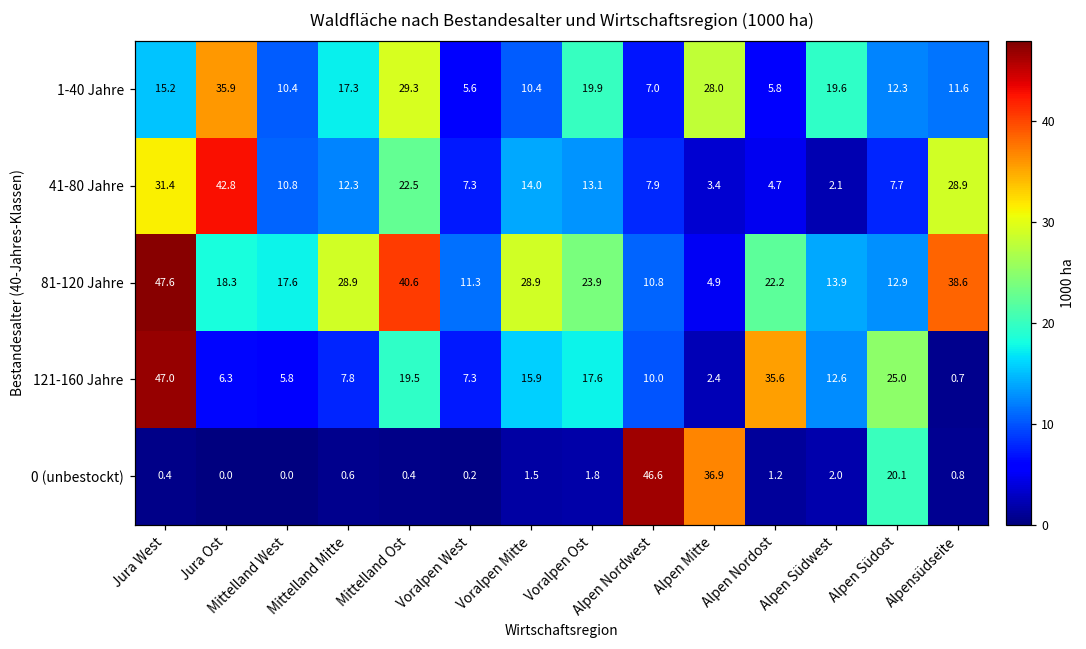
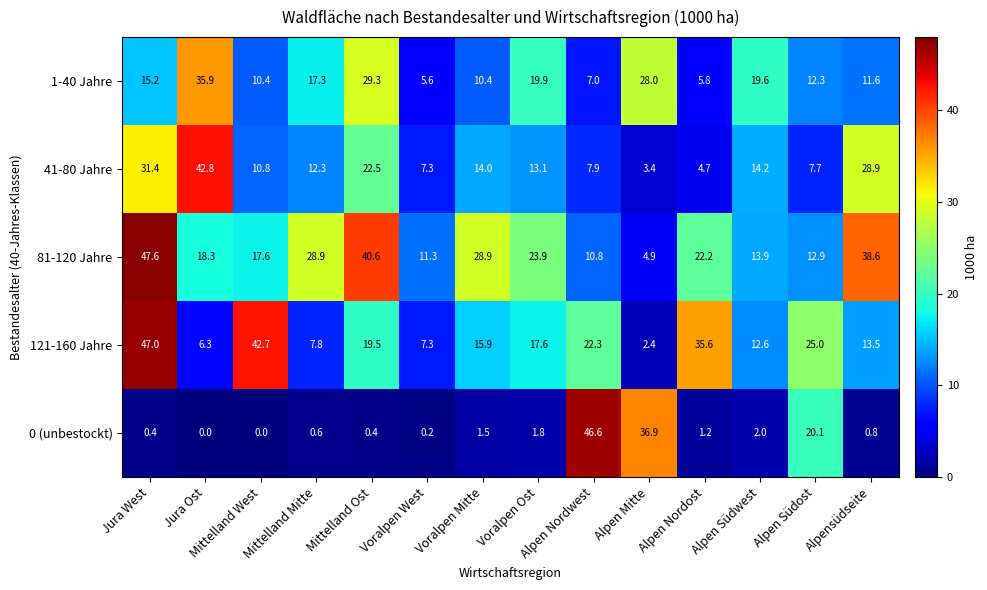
41-80 Jahre, Alpen Südwest: 2.1 -> 14.2
121-160 Jahre, Mittelland West: 5.8 -> 42.7
121-160 Jahre, Alpen Nordwest: 10.0 -> 22.3
121-160 Jahre, Alpensüdseite: 0.7 -> 13.5
